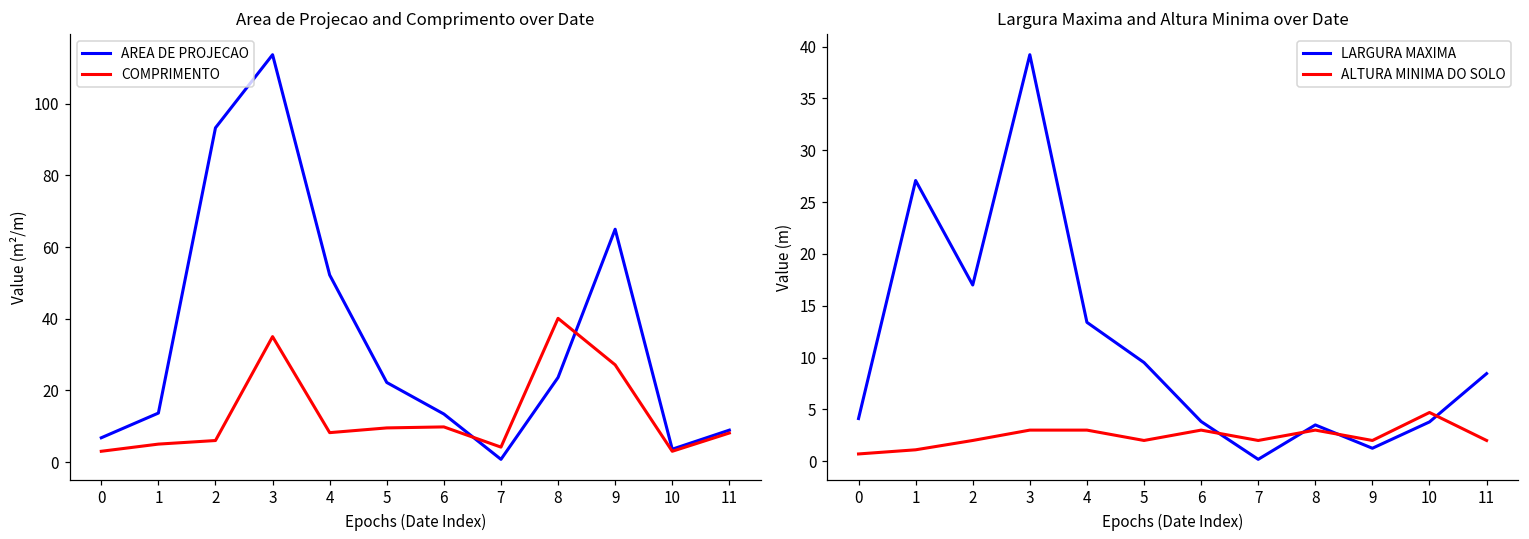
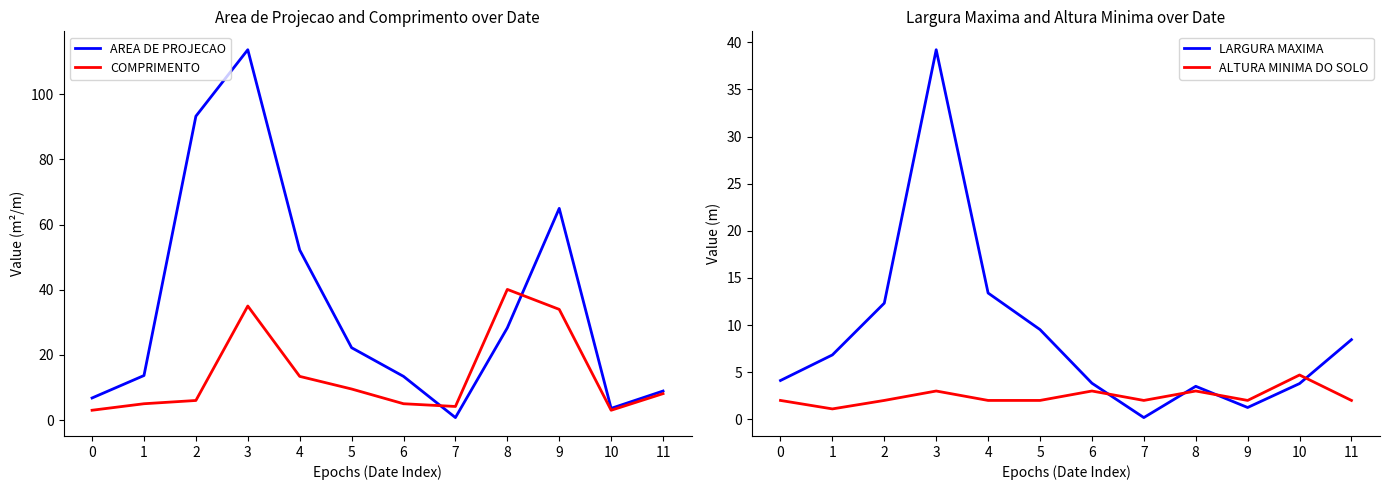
Area de Projecao and Comprimento over Date, COMPRIMENTO, 4: 8 -> 13
Area de Projecao and Comprimento over Date, COMPRIMENTO, 6: 10 -> 5
Area de Projecao and Comprimento over Date, AREA DE PROJECAO, 8: 24 -> 28
Area de Projecao and Comprimento over Date, COMPRIMENTO, 9: 27 -> 34
Largura Maxima and Altura Minima over Date, ALTURA MINIMA DO SOLO, 0: 1 -> 2
Largura Maxima and Altura Minima over Date, LARGURA MAXIMA, 1: 27 -> 7
Largura Maxima and Altura Minima over Date, LARGURA MAXIMA, 2: 17 -> 12
Largura Maxima and Altura Minima over Date, ALTURA MINIMA DO SOLO, 4: 3 -> 2
